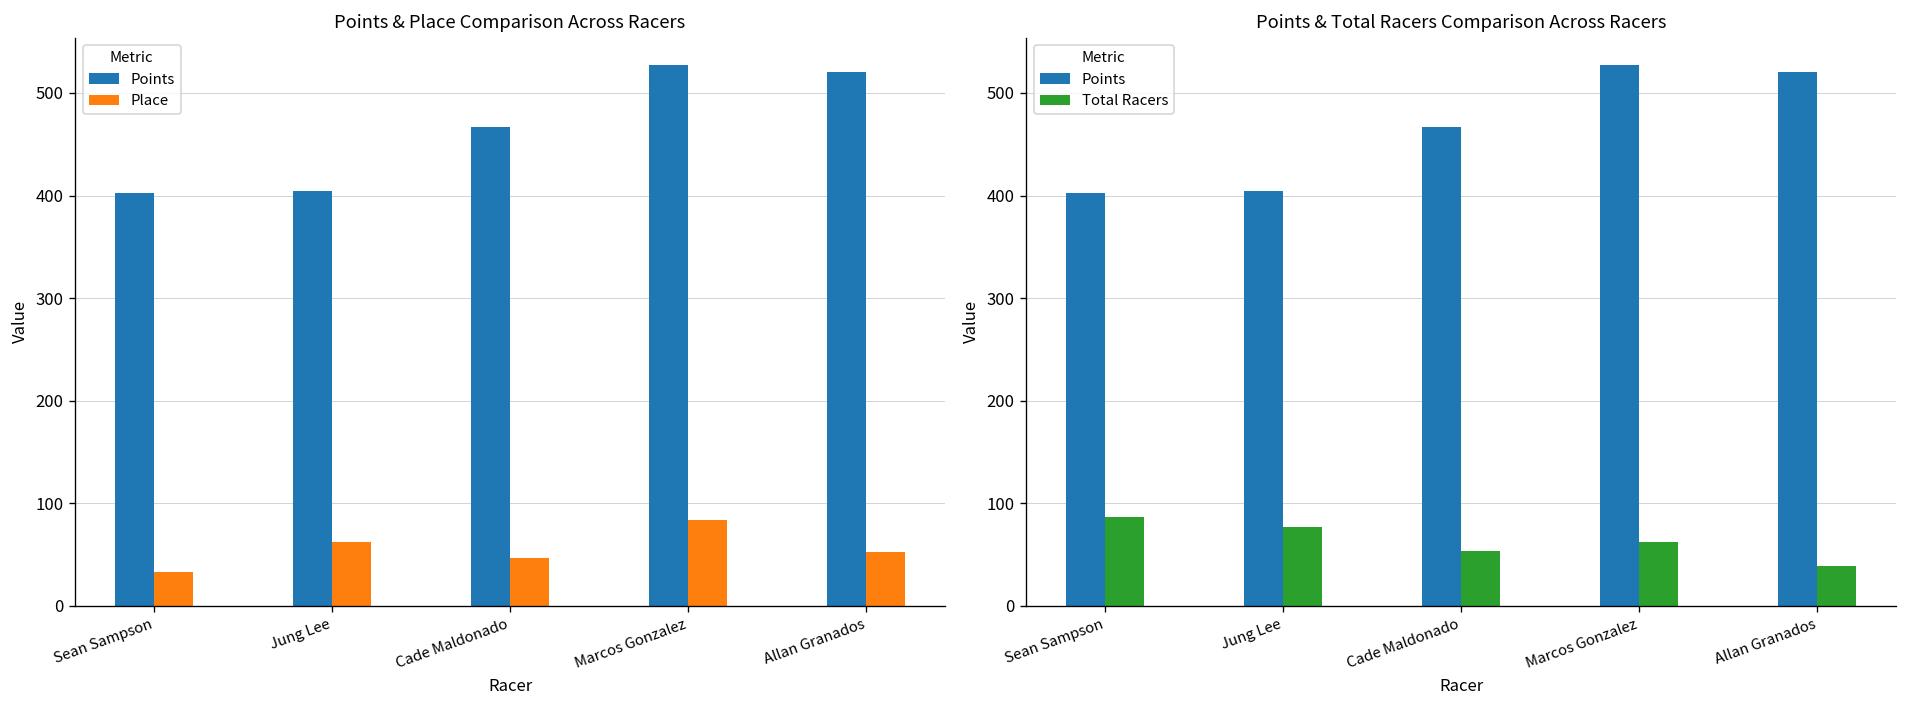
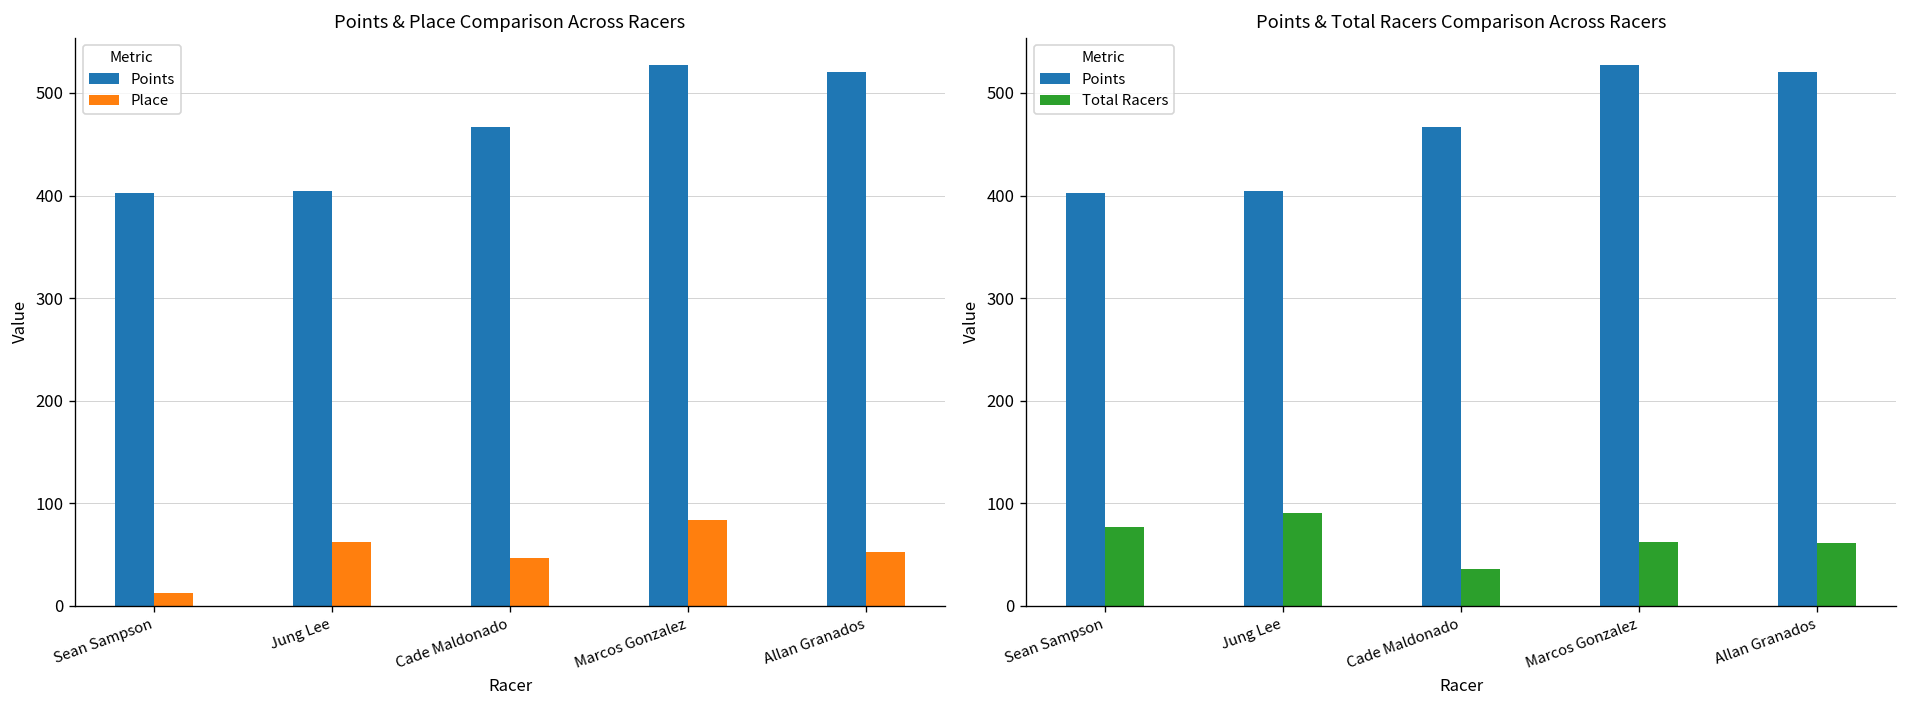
Points & Place Comparison Across Racers, Place, Sean Sampson: 30 -> 10
Points & Total Racers Comparison Across Racers, Total Racers, Sean Sampson: 90 -> 80
Points & Total Racers Comparison Across Racers, Total Racers, Jung Lee: 80 -> 90
Points & Total Racers Comparison Across Racers, Total Racers, Cade Maldonado: 50 -> 40
Points & Total Racers Comparison Across Racers, Total Racers, Allan Granados: 40 -> 60
